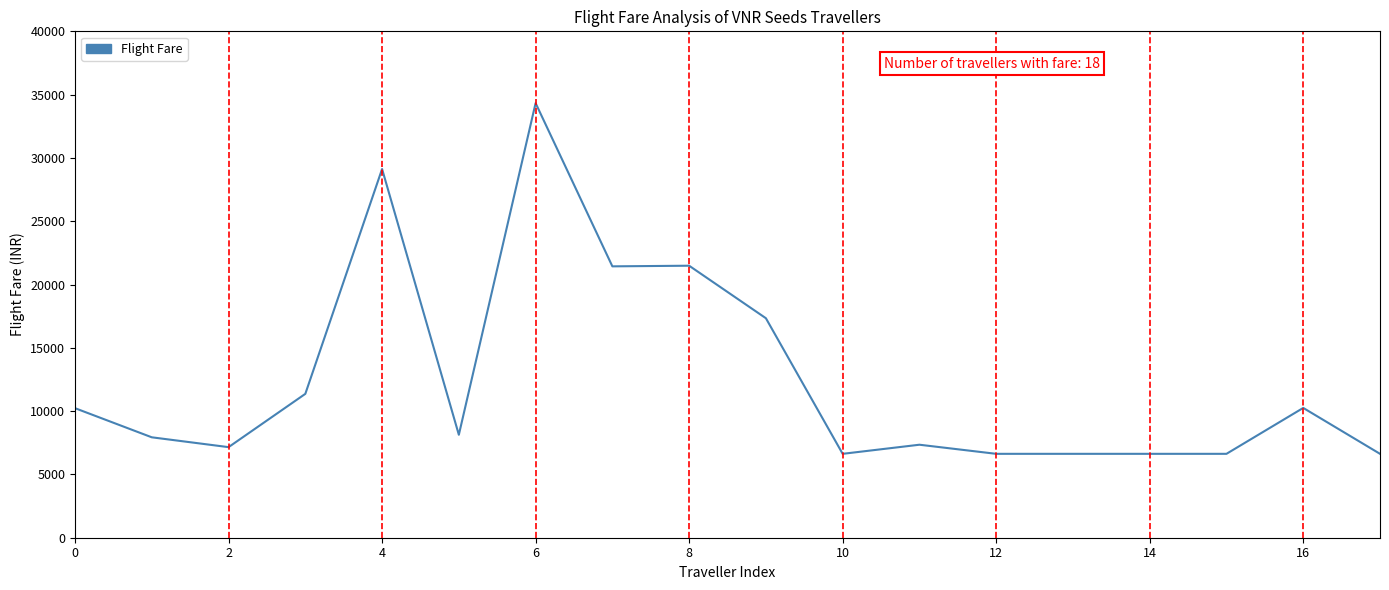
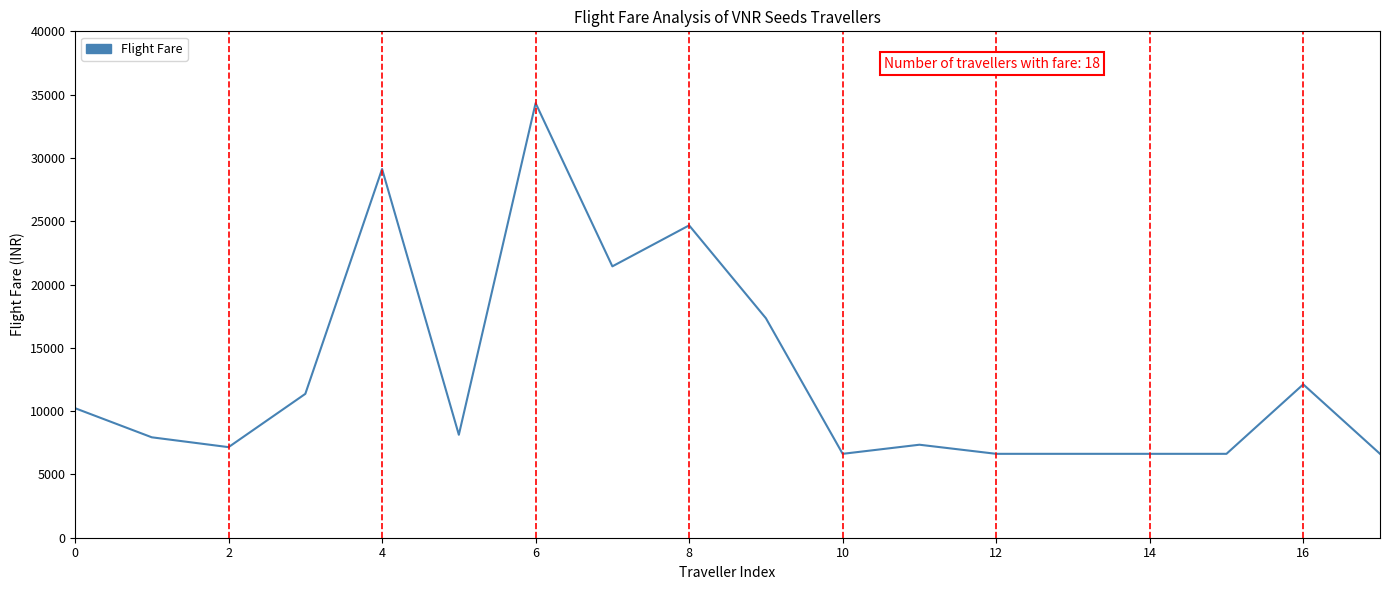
8: 21500 -> 24700
16: 10300 -> 12100
